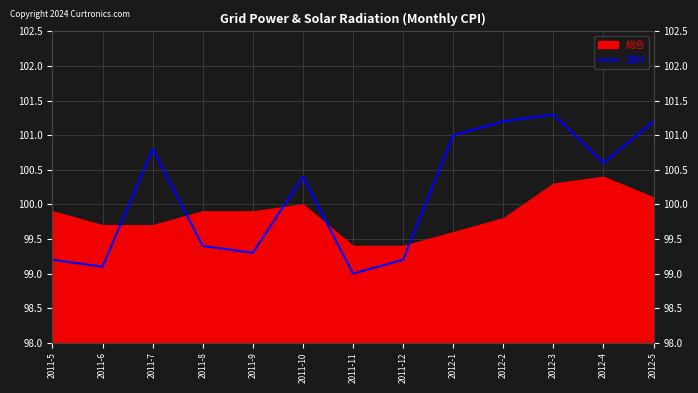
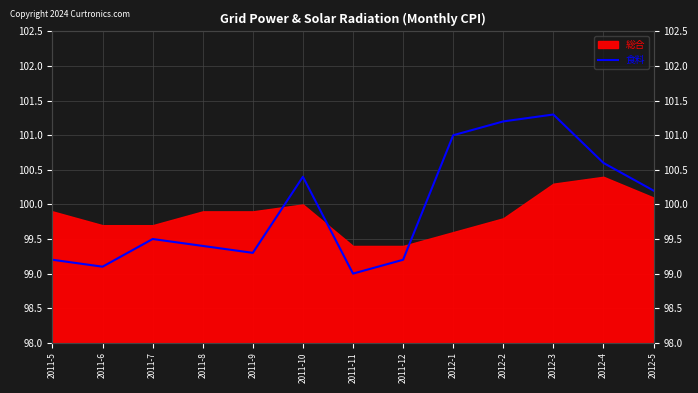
食料, 2011-7: 100.8 -> 99.5
食料, 2012-5: 101.2 -> 100.2
